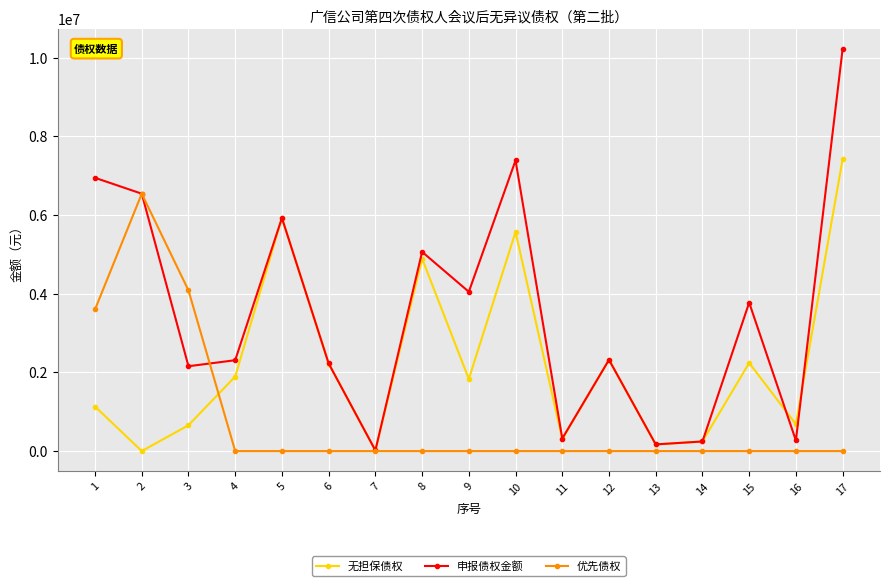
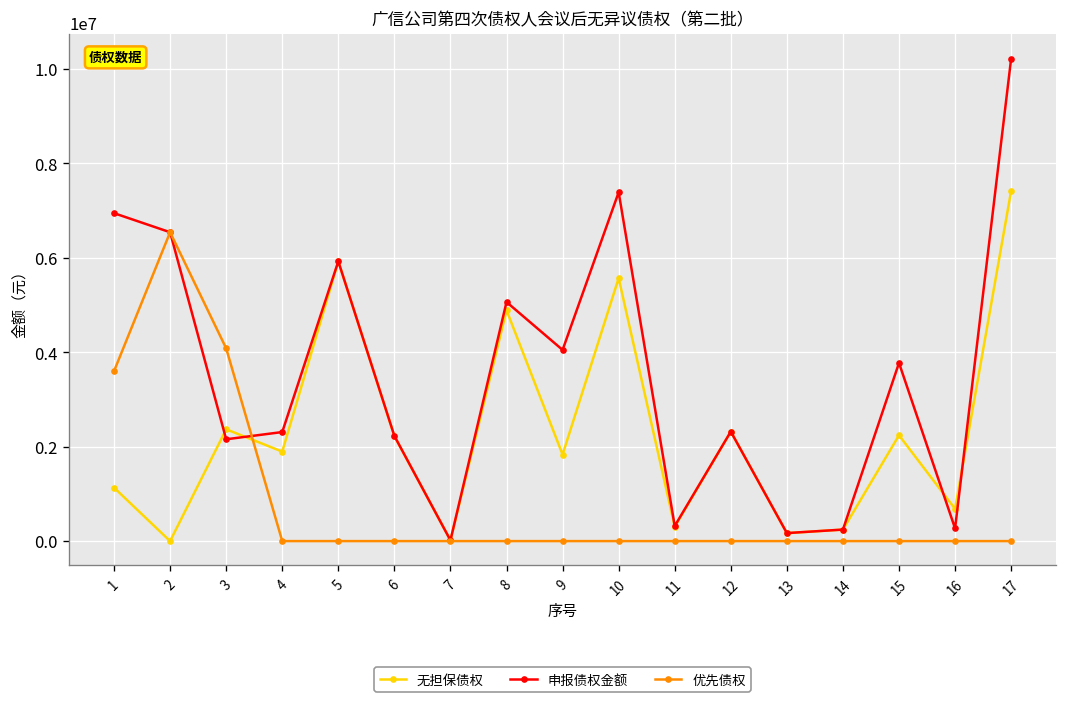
无担保债权, 3: 700000 -> 2400000
